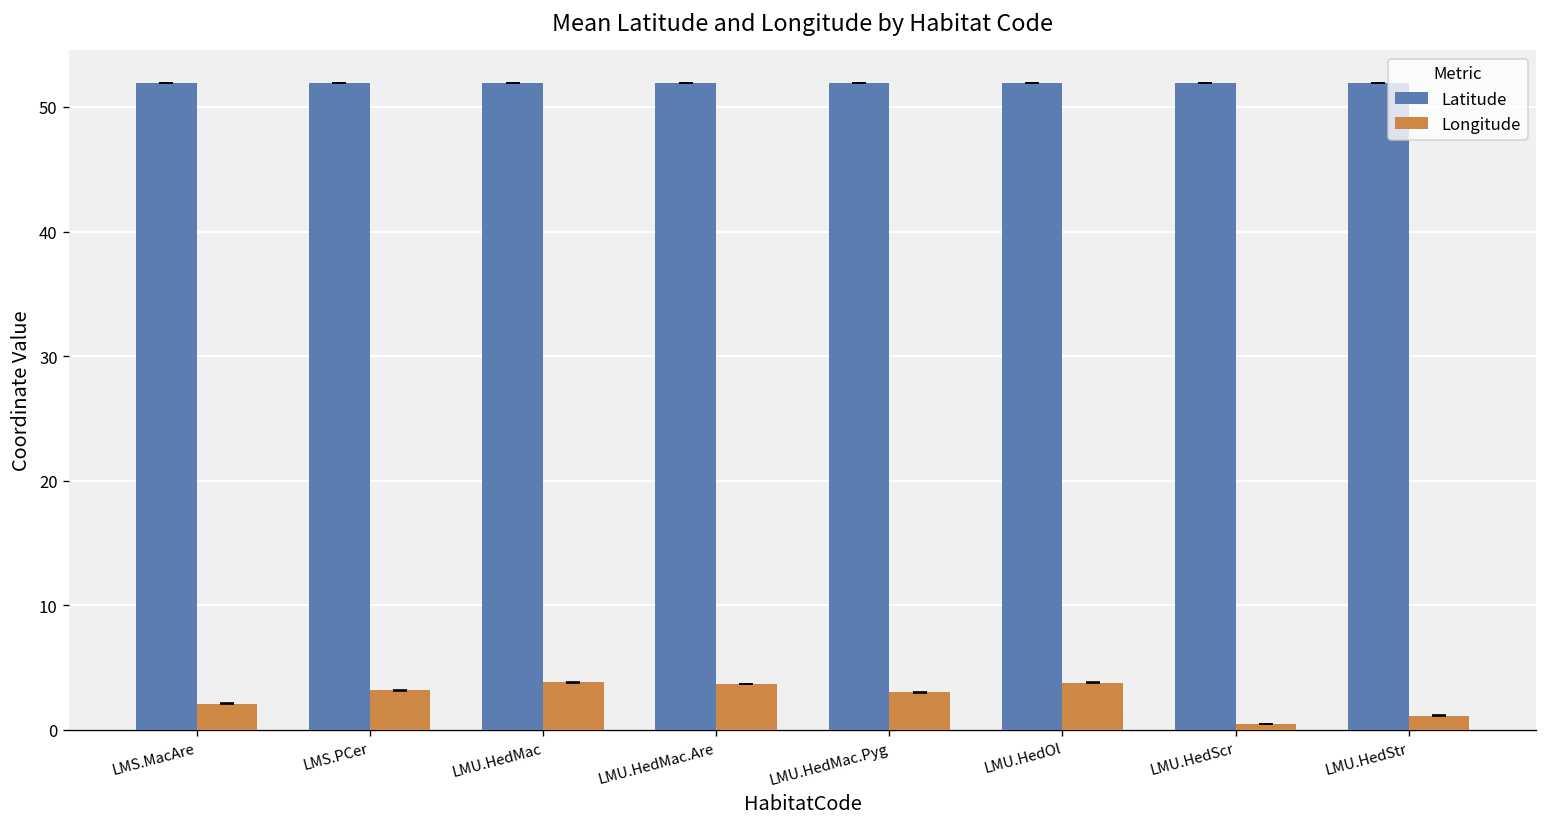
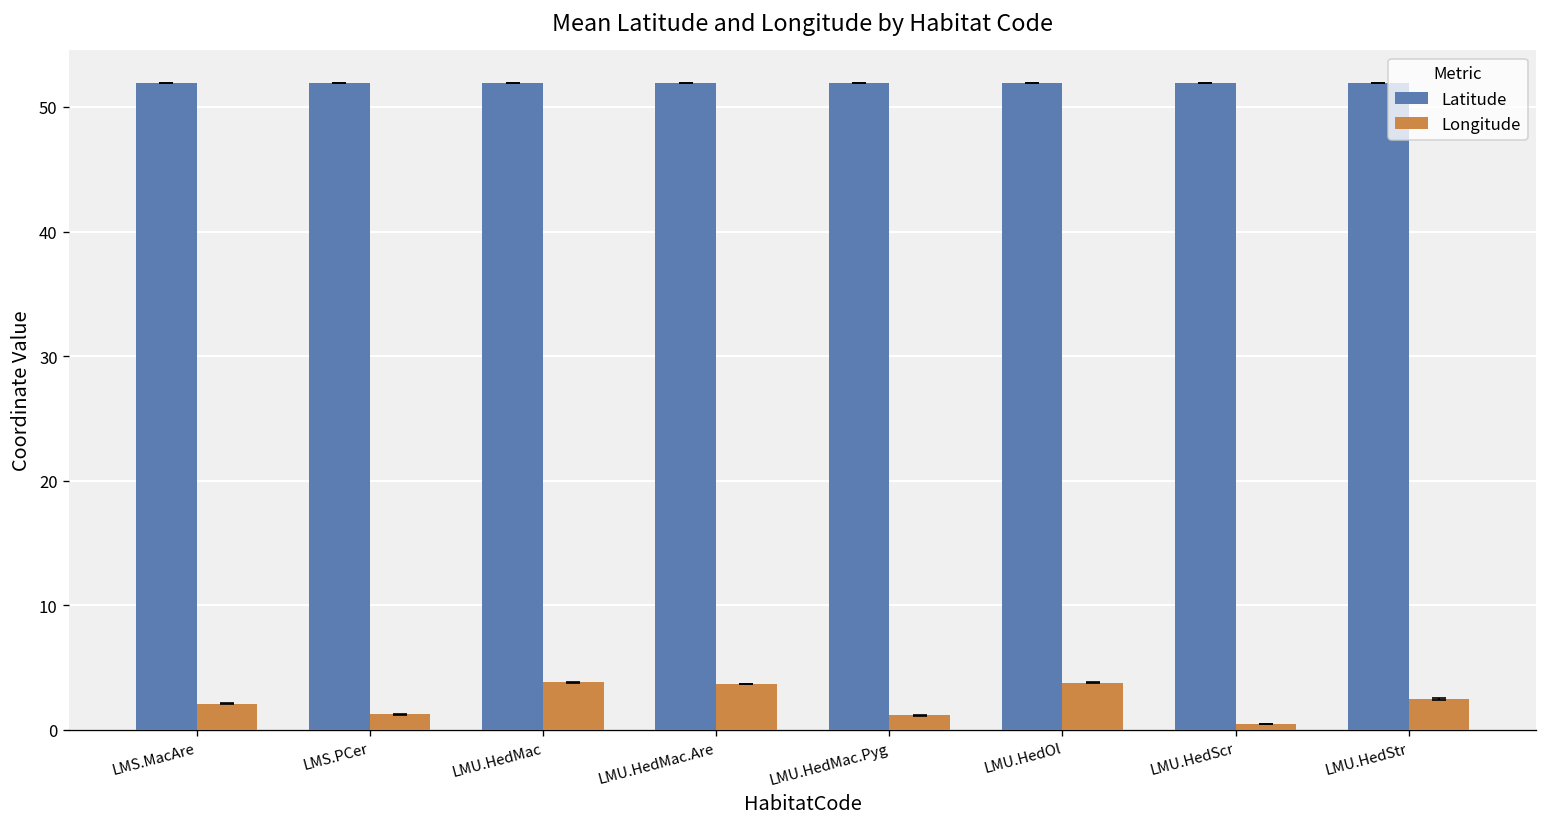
Longitude, LMS.PCer: 3.2 -> 1.2
Longitude, LMU.HedMac.Pyg: 3.0 -> 1.2
Longitude, LMU.HedStr: 1.1 -> 2.5
